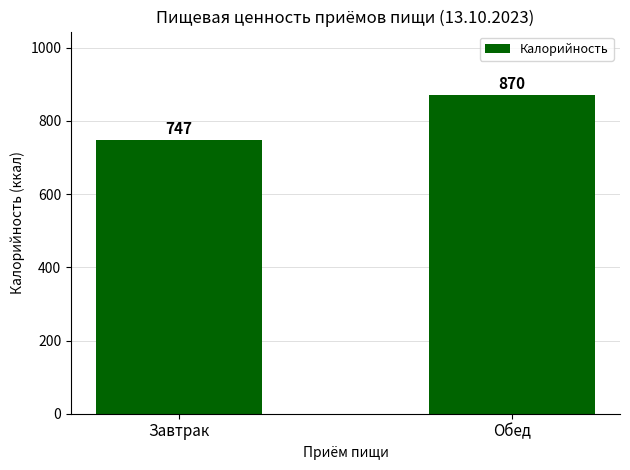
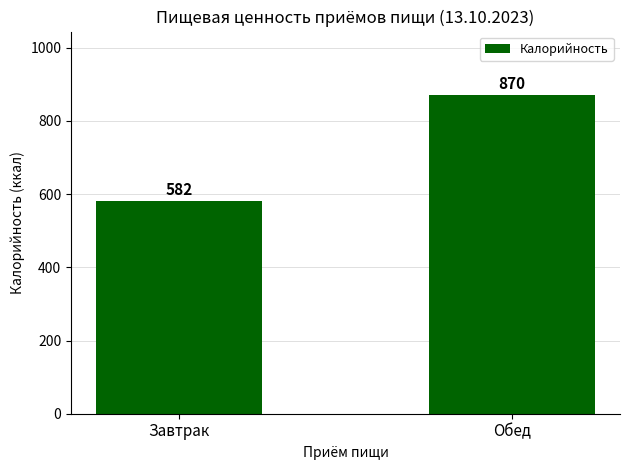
Завтрак: 747 -> 582
